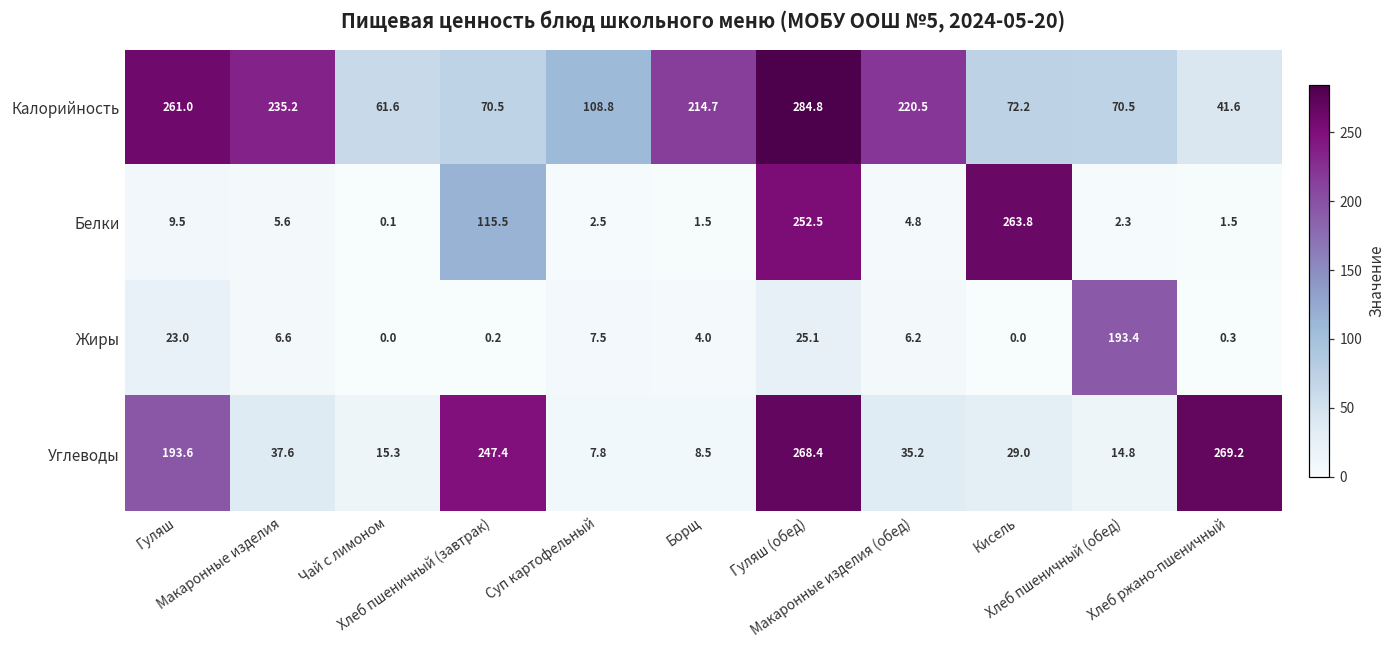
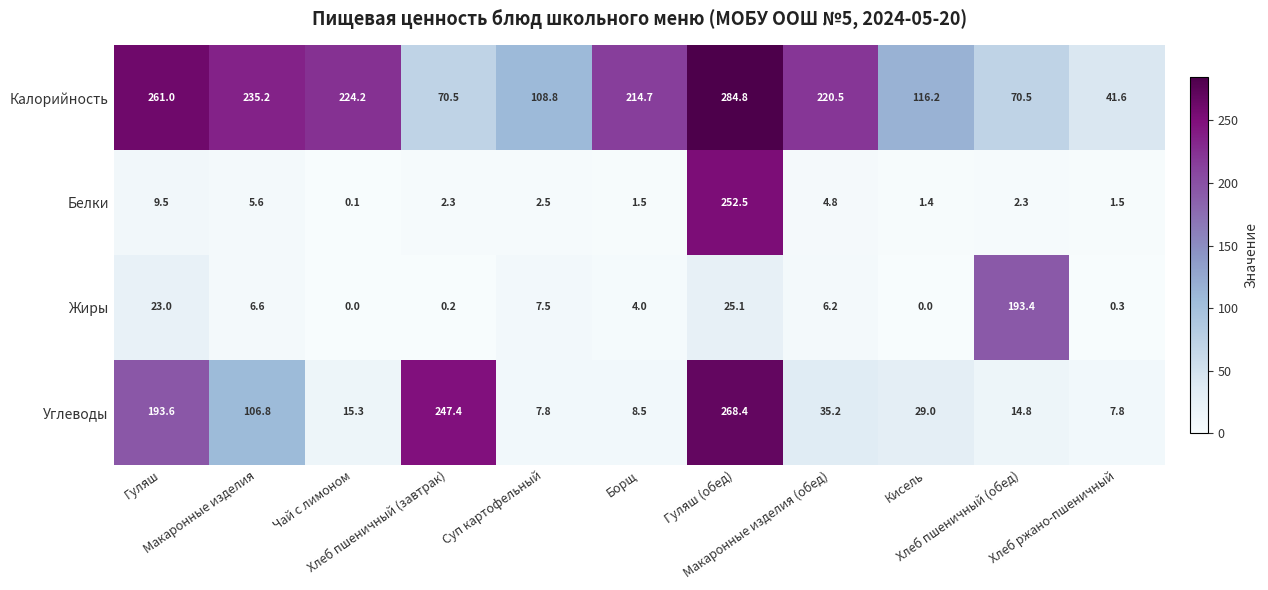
Калорийность, Чай с лимоном: 61.6 -> 224.2
Калорийность, Кисель: 72.2 -> 116.2
Белки, Хлеб пшеничный (завтрак): 115.5 -> 2.3
Белки, Кисель: 263.8 -> 1.4
Углеводы, Макаронные изделия: 37.6 -> 106.8
Углеводы, Хлеб ржано-пшеничный: 269.2 -> 7.8
